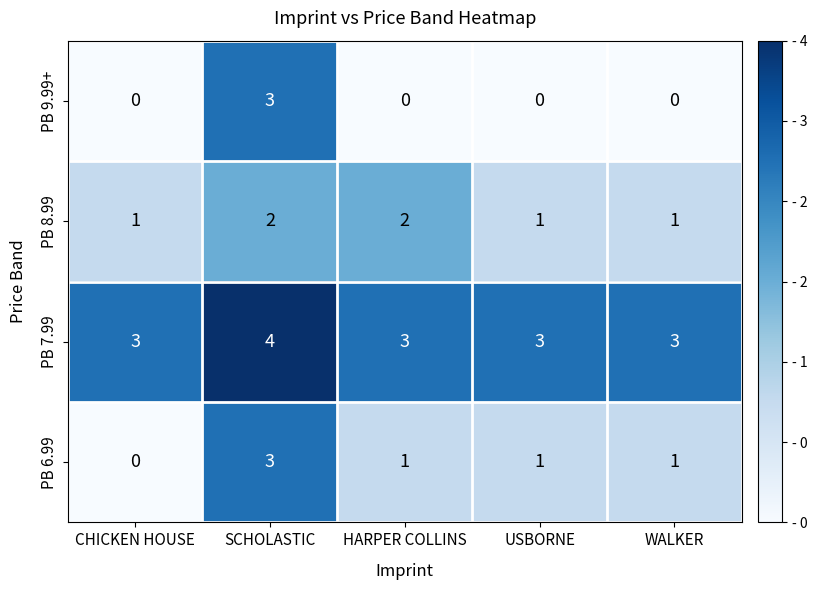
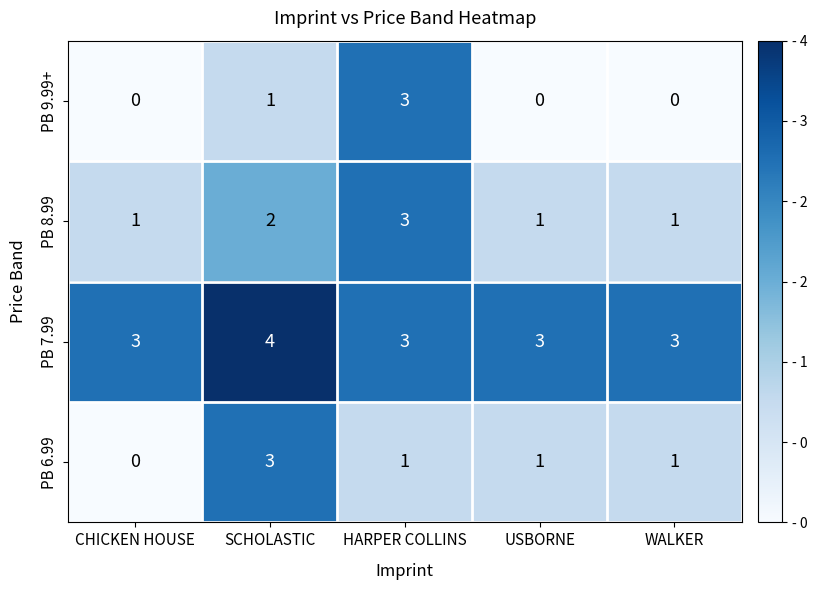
PB 9.99+, SCHOLASTIC: 3 -> 1
PB 9.99+, HARPER COLLINS: 0 -> 3
PB 8.99, HARPER COLLINS: 2 -> 3
